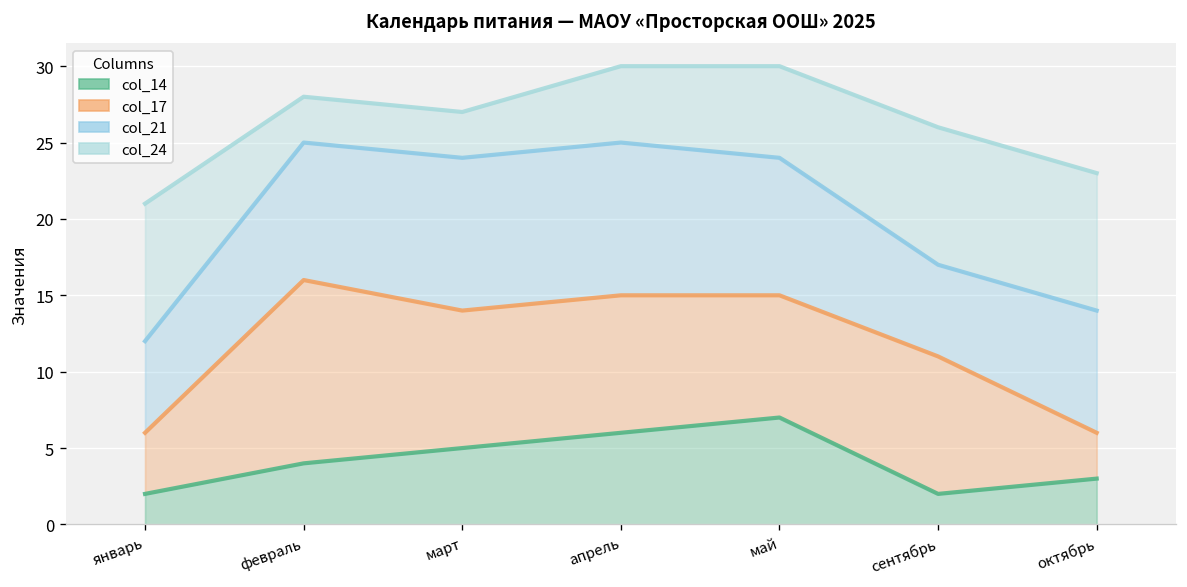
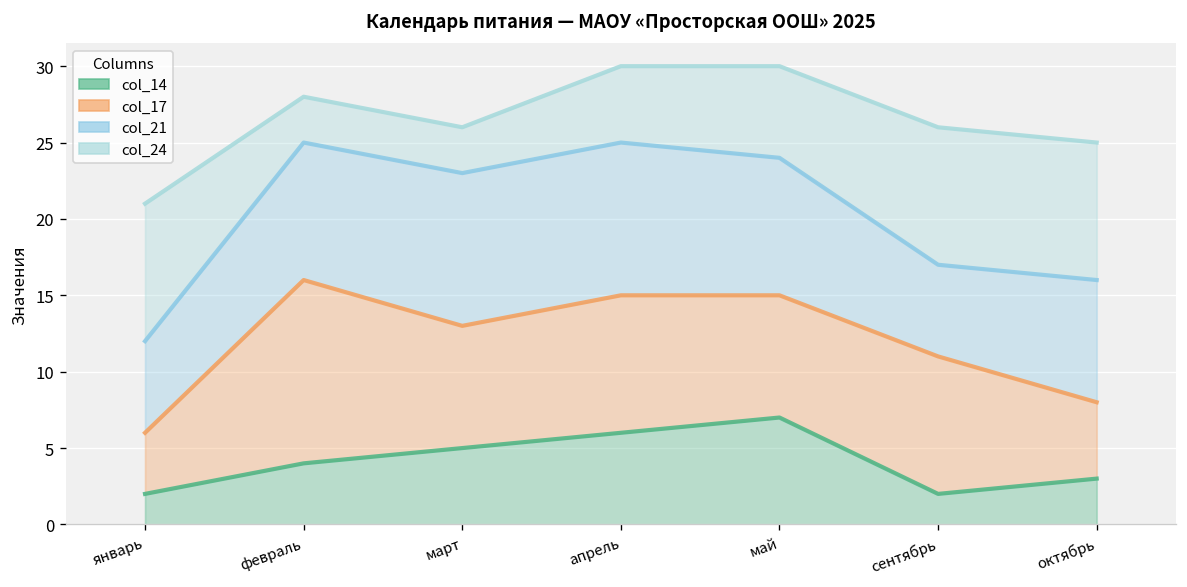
col_17, март: 9 -> 8
col_17, октябрь: 3 -> 5
